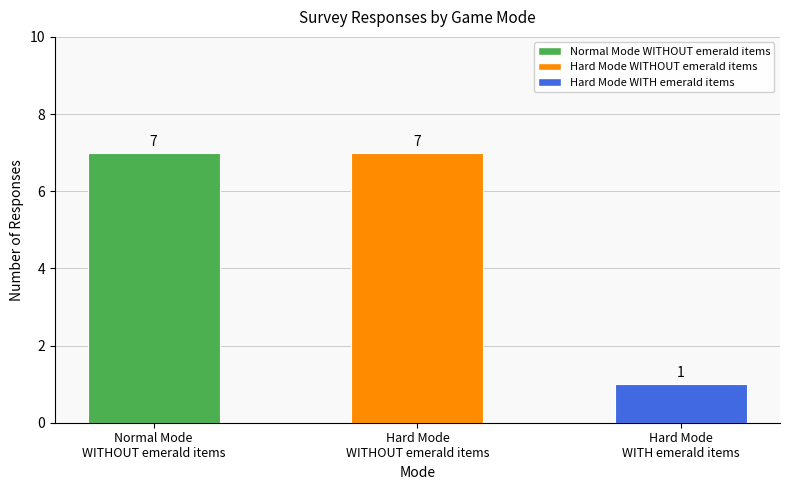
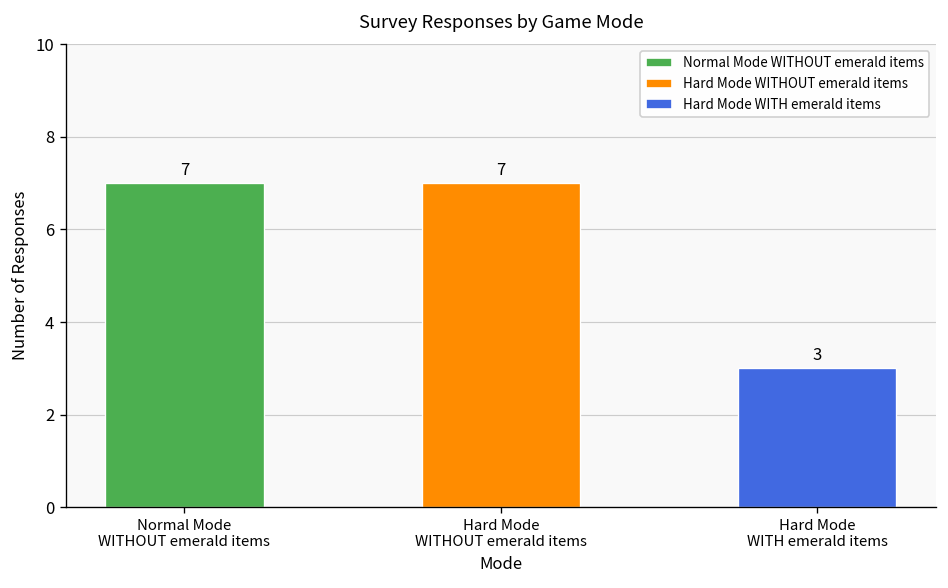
Hard Mode WITH emerald items: 1 -> 3
